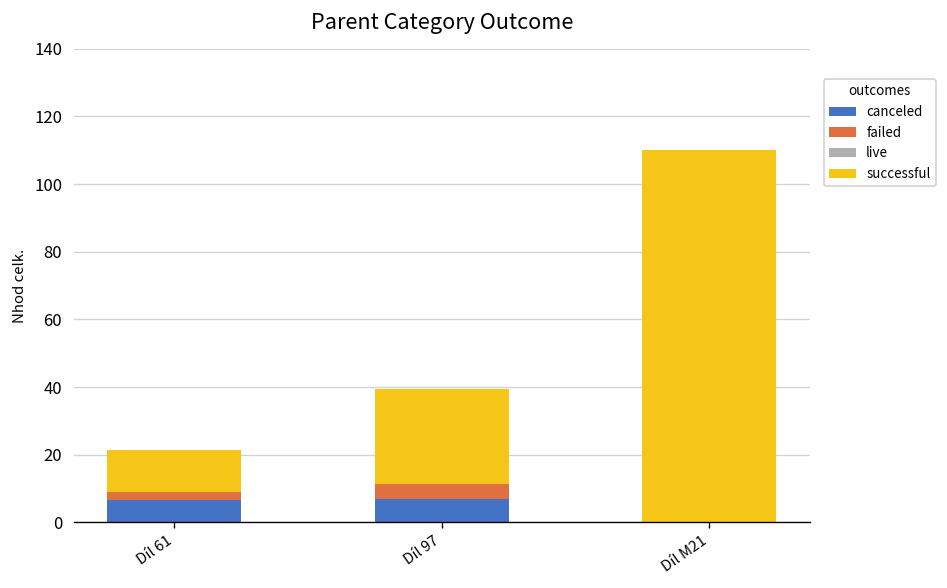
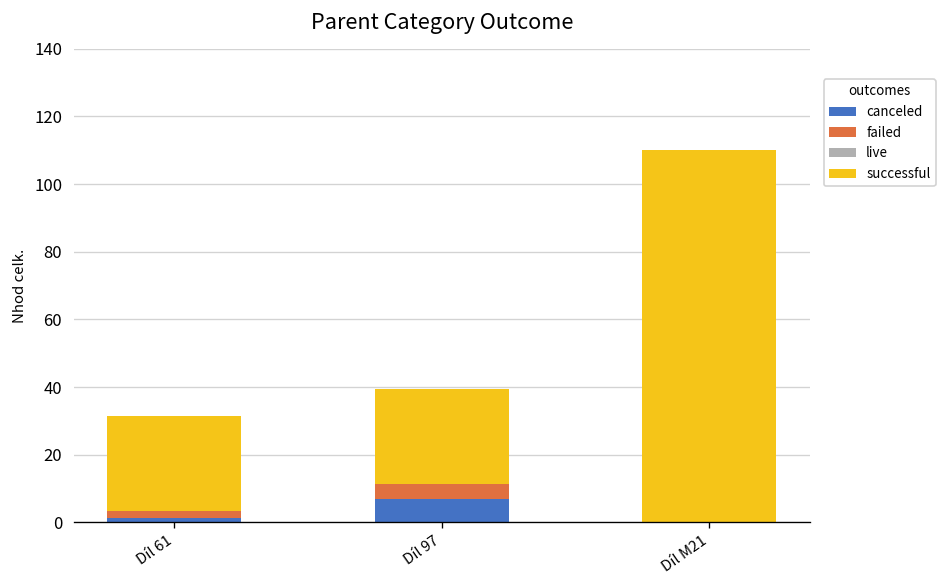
canceled, Díl 61: 7 -> 1
successful, Díl 61: 13 -> 28
